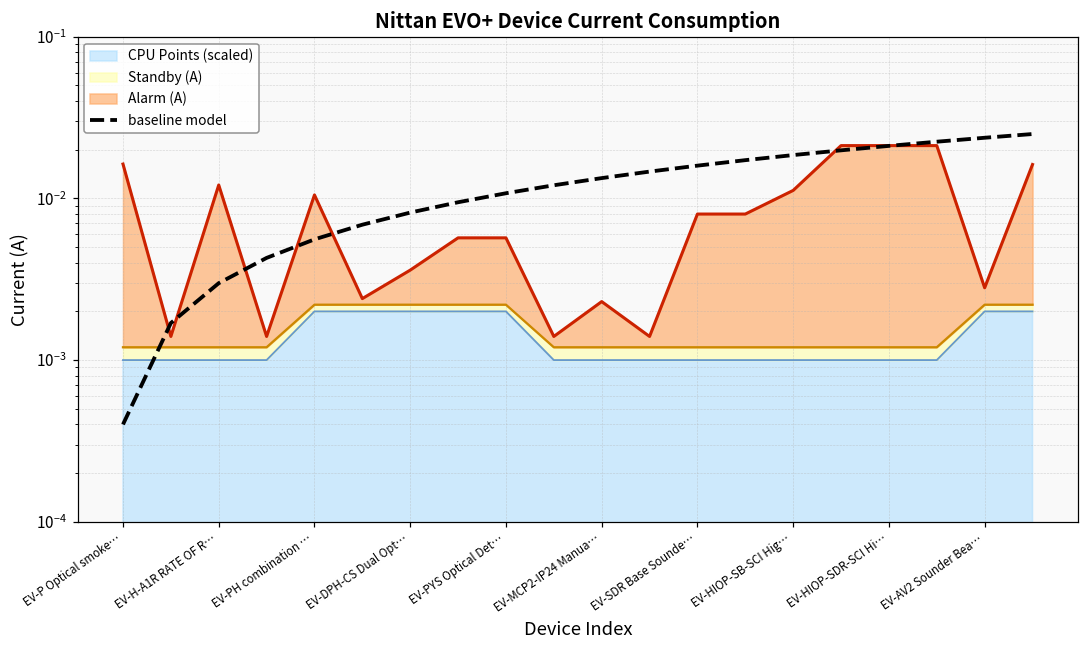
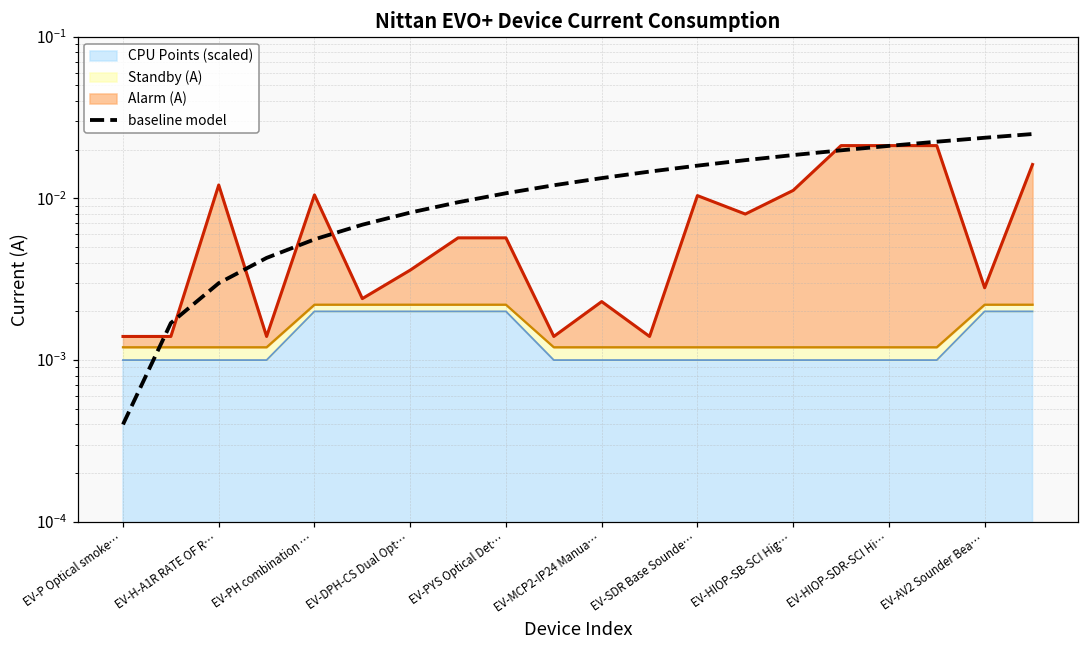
Alarm (A), EV-P Optical smoke…: 0.015 -> 0.0002
Alarm (A), EV-SDR Base Sounde…: 0.007 -> 0.009
